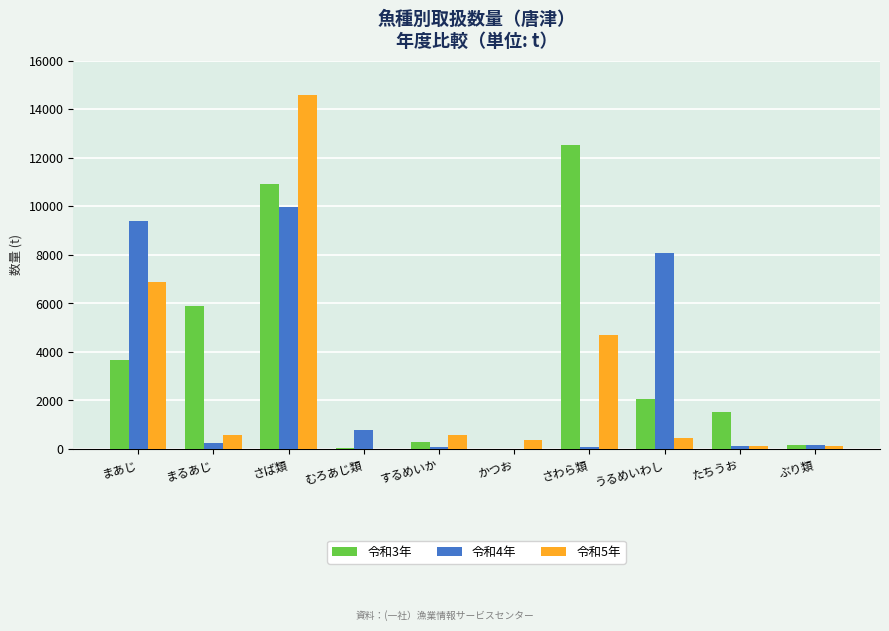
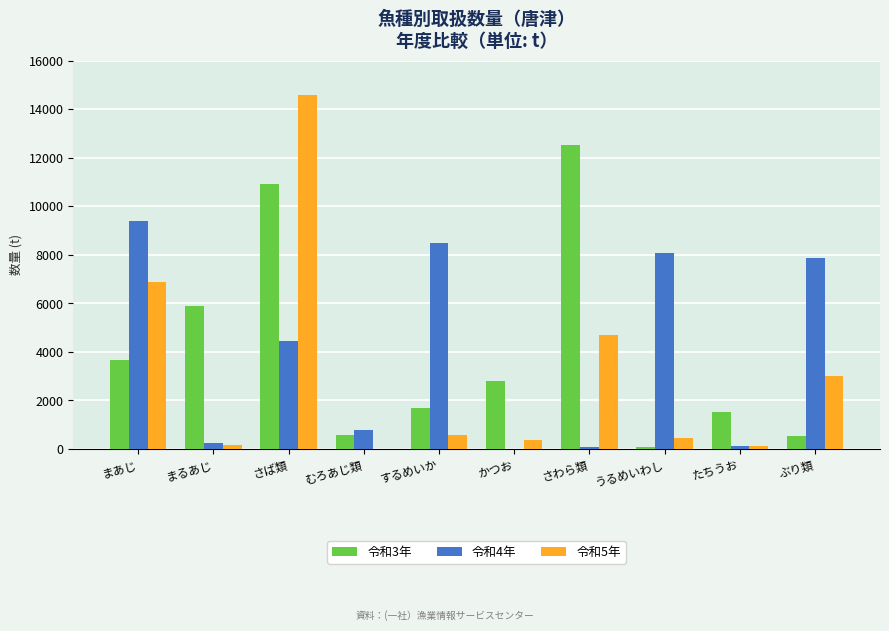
令和5年, まるあじ: 600 -> 200
令和4年, さば類: 10000 -> 4500
令和3年, むろあじ類: 0 -> 600
令和3年, するめいか: 300 -> 1700
令和4年, するめいか: 100 -> 8500
令和3年, かつお: 0 -> 2800
令和3年, うるめいわし: 2100 -> 100
令和3年, ぶり類: 200 -> 500
令和4年, ぶり類: 200 -> 7900
令和5年, ぶり類: 100 -> 3000
